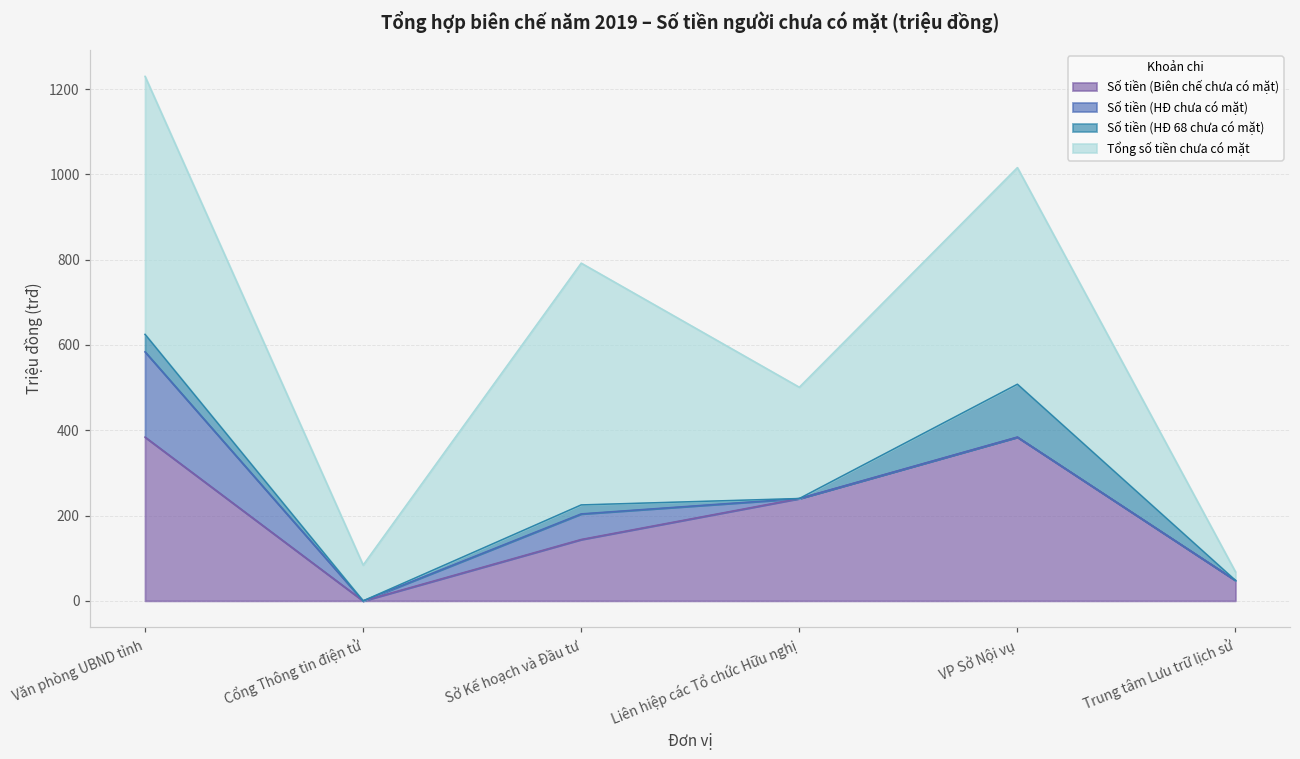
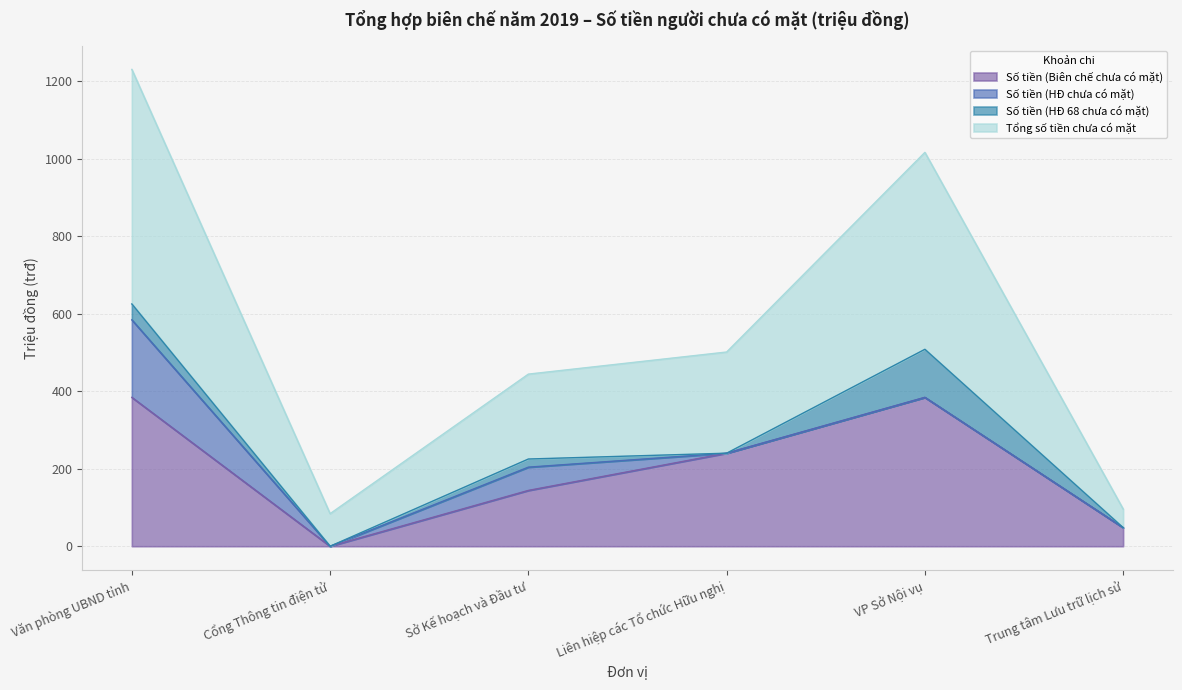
Tổng số tiền chưa có mặt, Sở Kế hoạch và Đầu tư: 570 -> 220
Tổng số tiền chưa có mặt, Trung tâm Lưu trữ lịch sử: 20 -> 50
